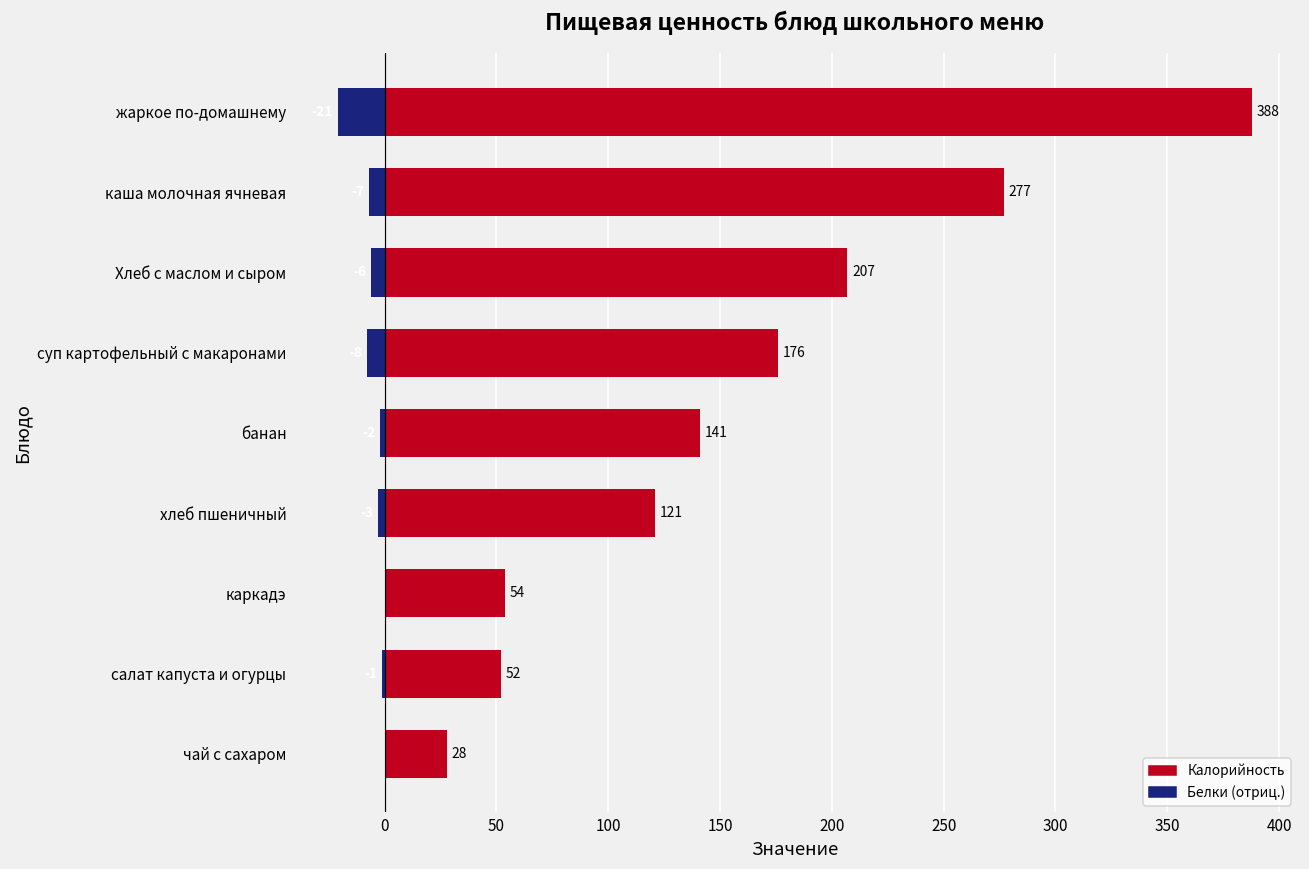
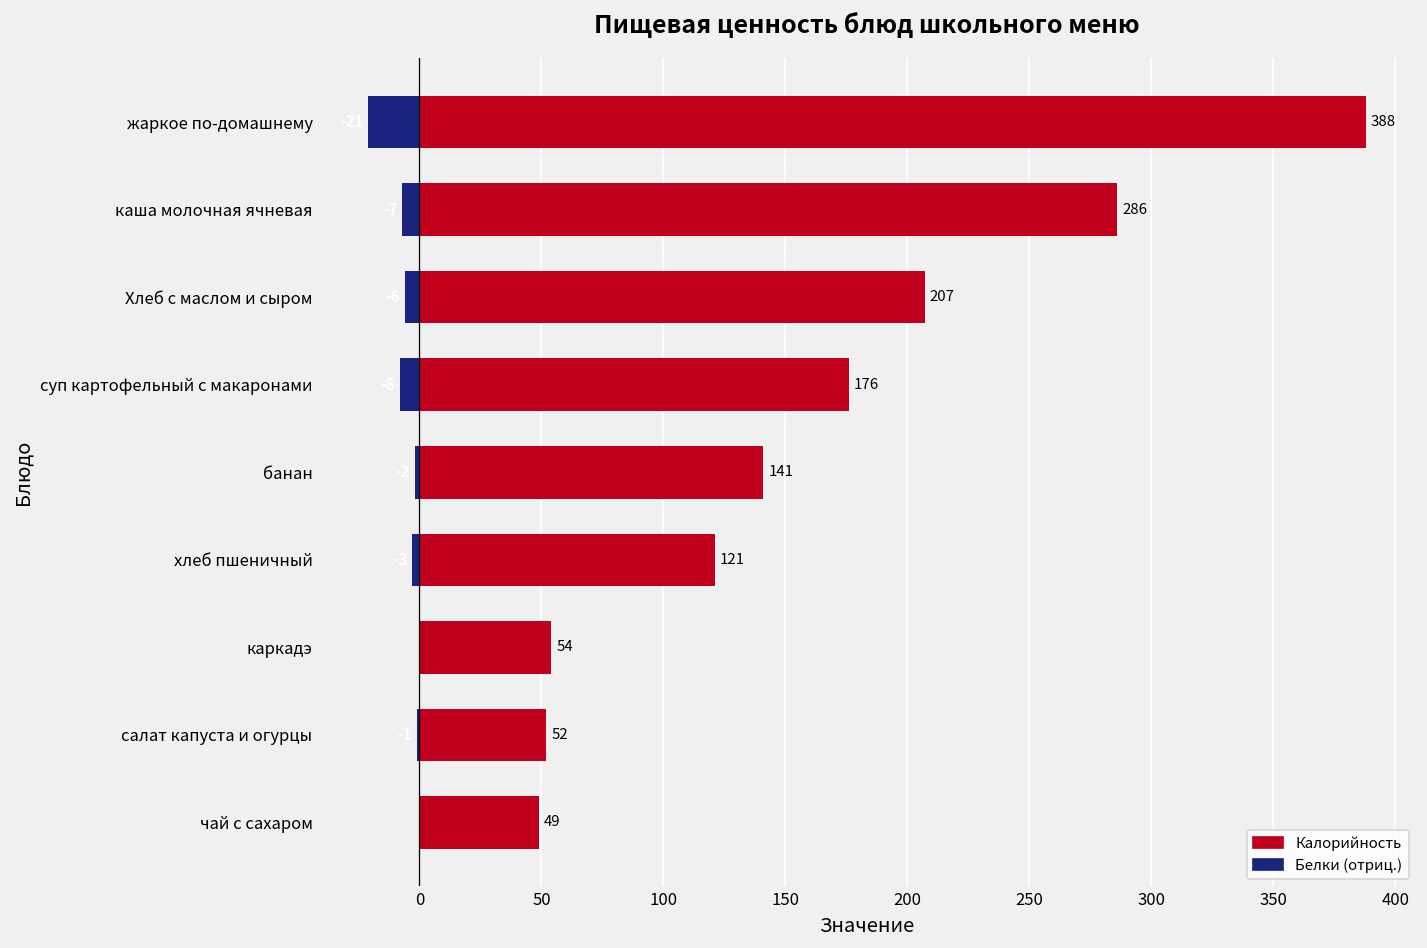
Калорийность, каша молочная ячневая: 277 -> 286
Калорийность, чай с сахаром: 28 -> 49
